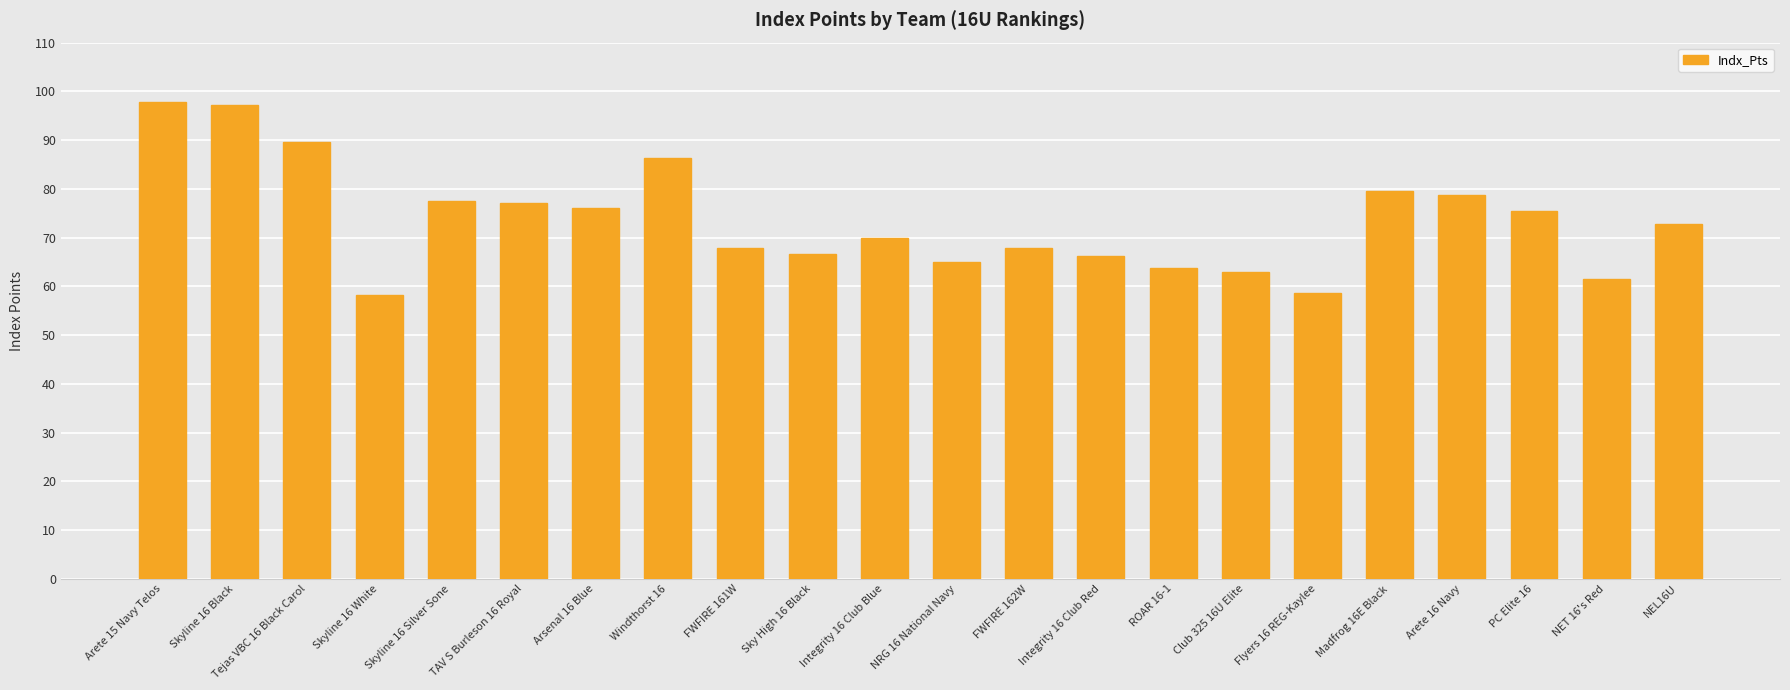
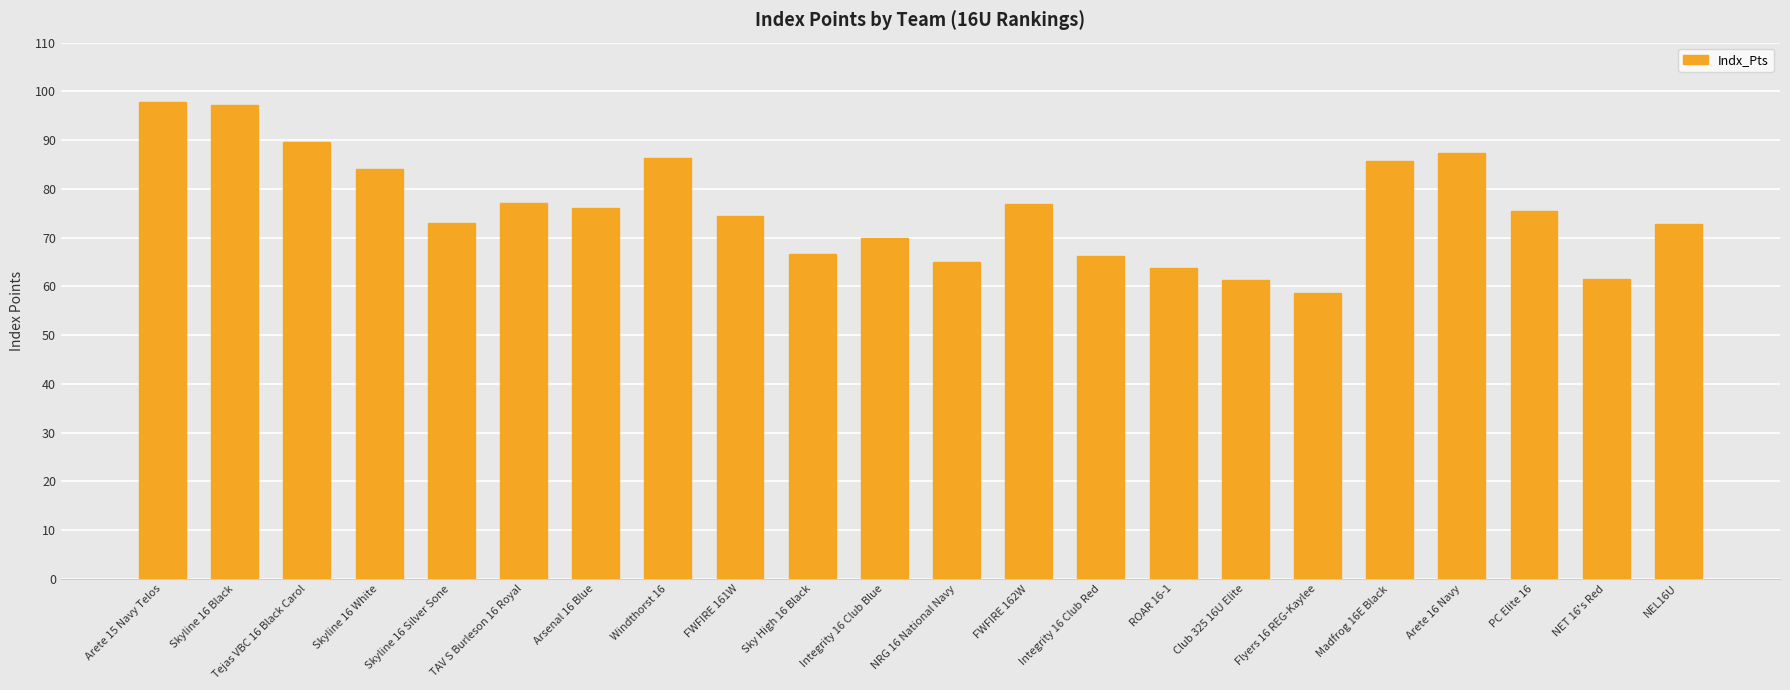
Skyline 16 White: 58 -> 84
Skyline 16 Silver Sone: 77 -> 73
FWFIRE 161W: 68 -> 74
FWFIRE 162W: 68 -> 77
Club 325 16U Elite: 63 -> 61
Madfrog 16E Black: 79 -> 86
Arete 16 Navy: 79 -> 87
